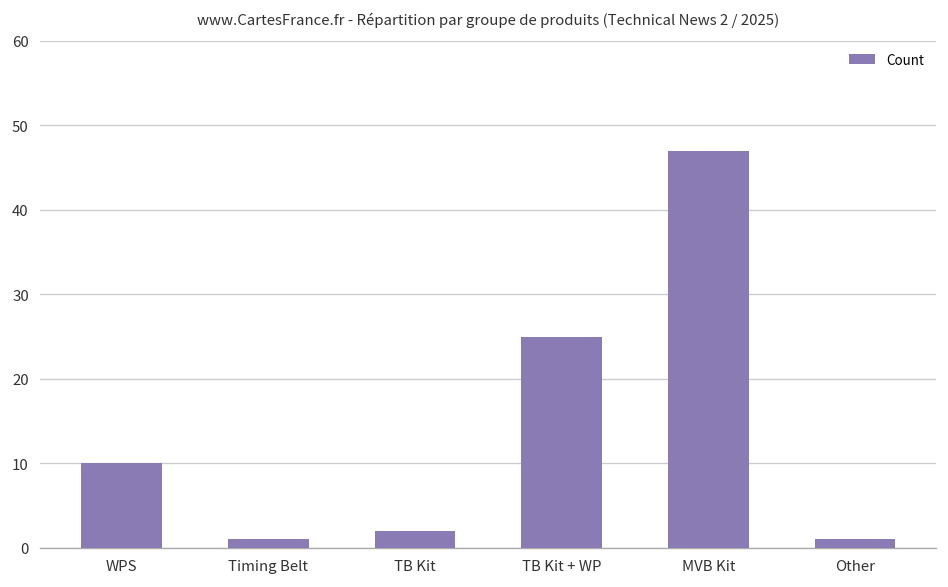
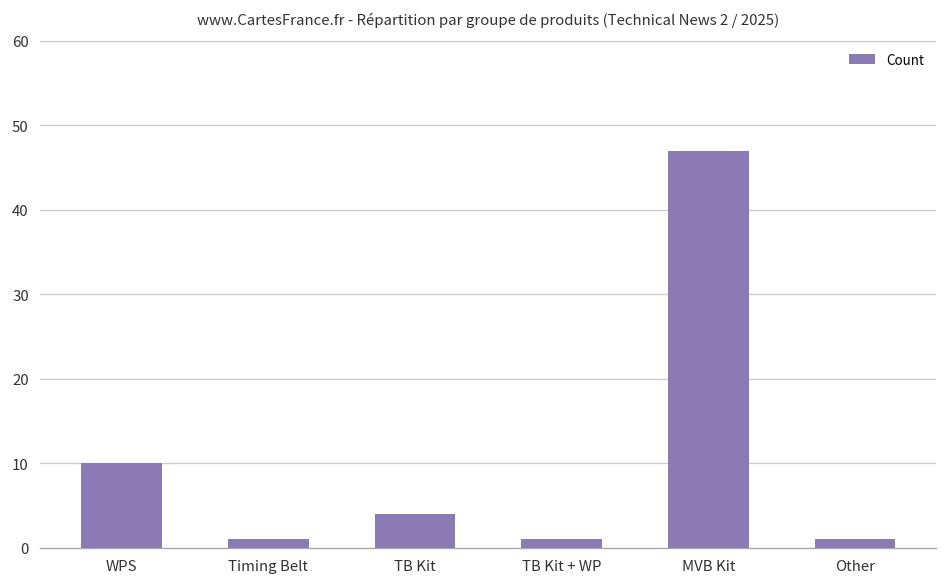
TB Kit: 2 -> 4
TB Kit + WP: 25 -> 1
